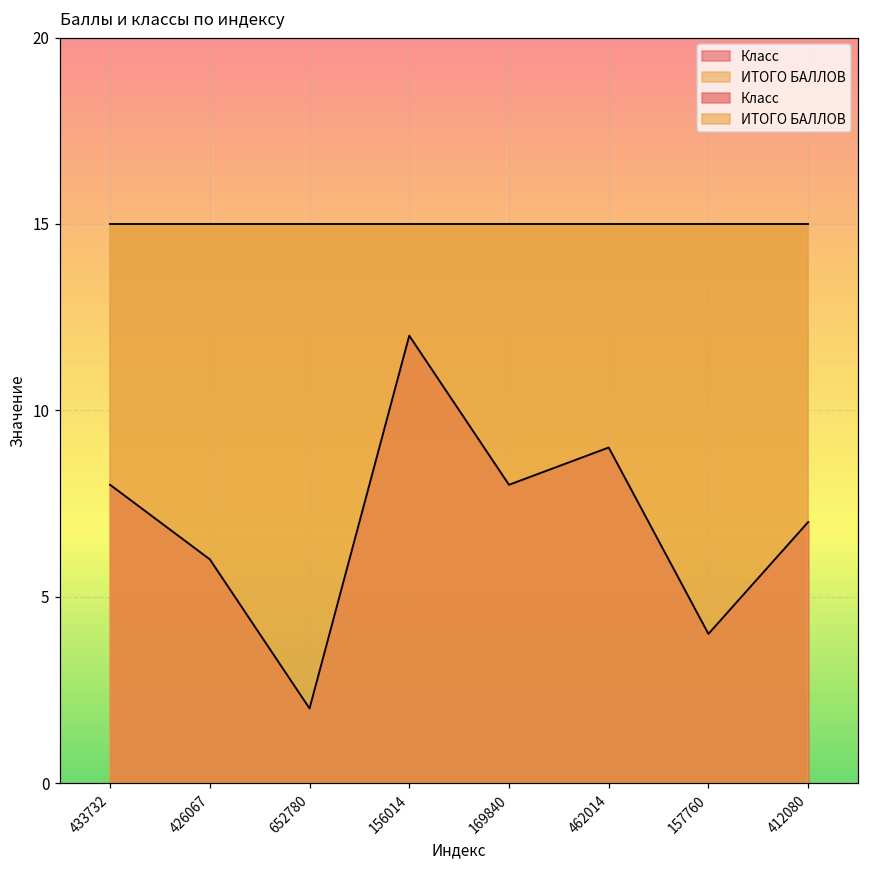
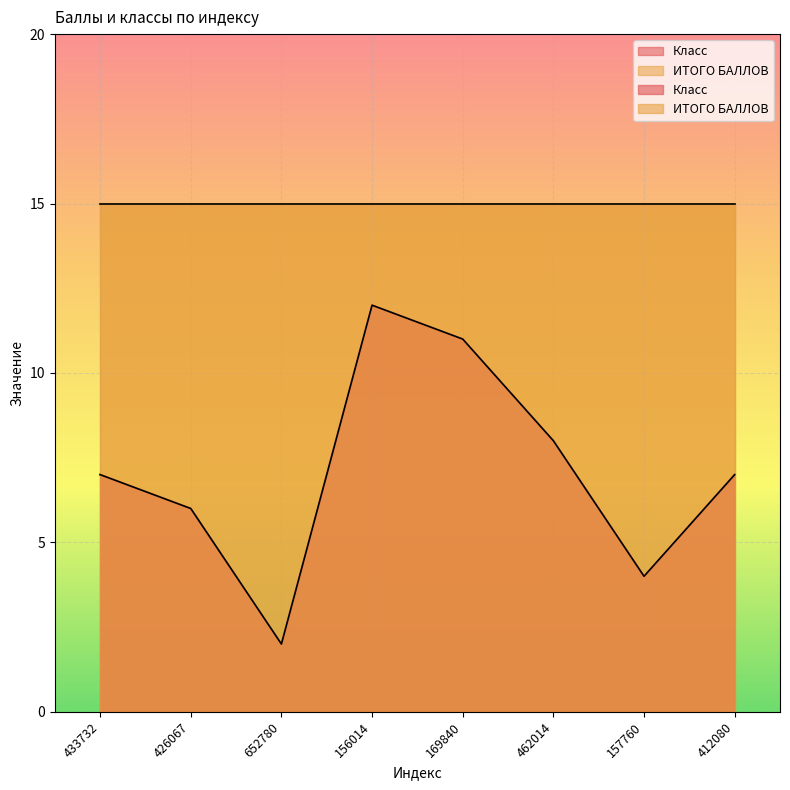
Класс, 433732: 8 -> 7
Класс, 169840: 8 -> 11
Класс, 462014: 9 -> 8
